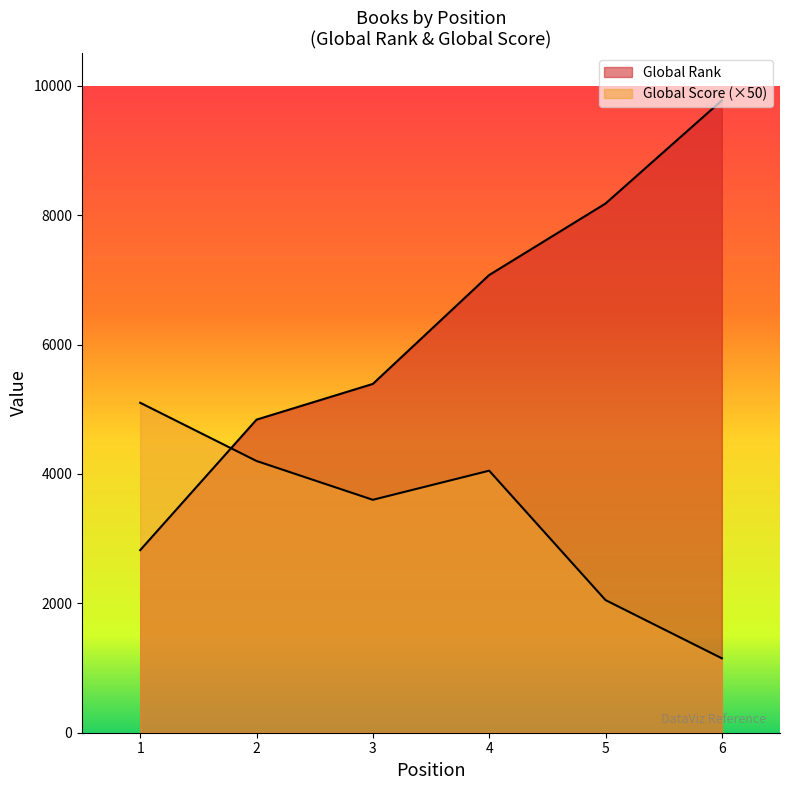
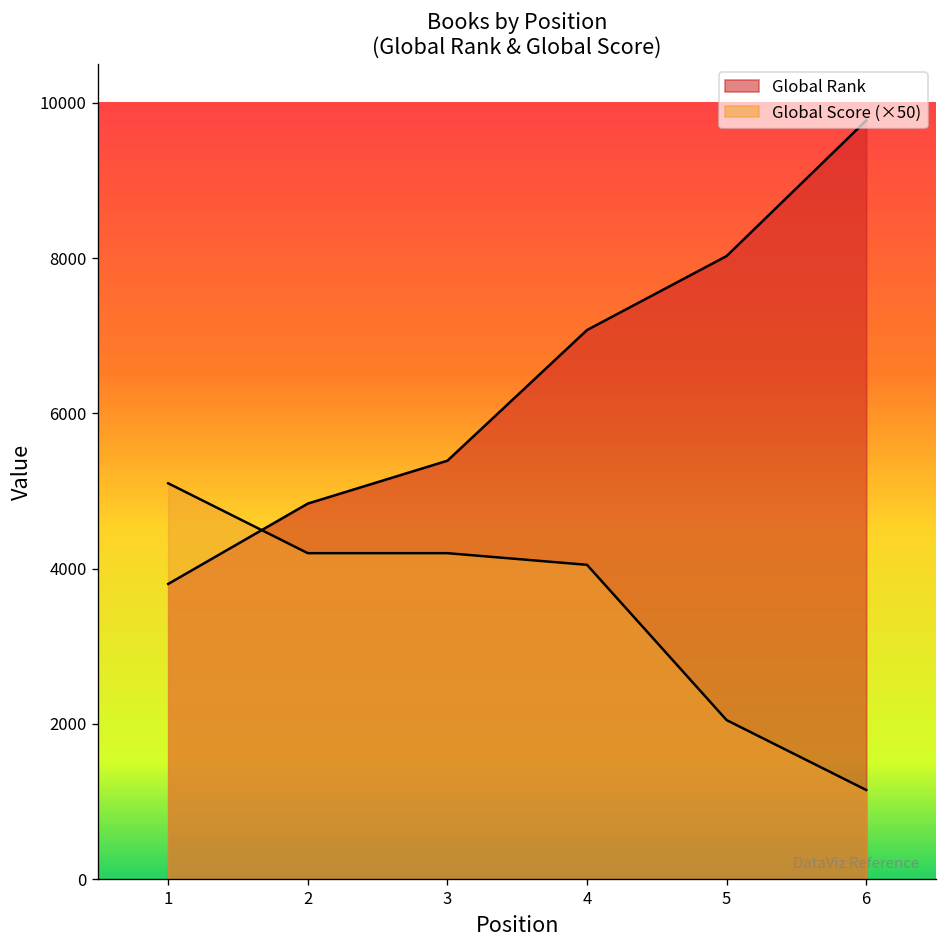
Global Rank, 1: 2800 -> 3800
Global Score (×50), 3: 3600 -> 4200
Global Rank, 5: 8200 -> 8000
